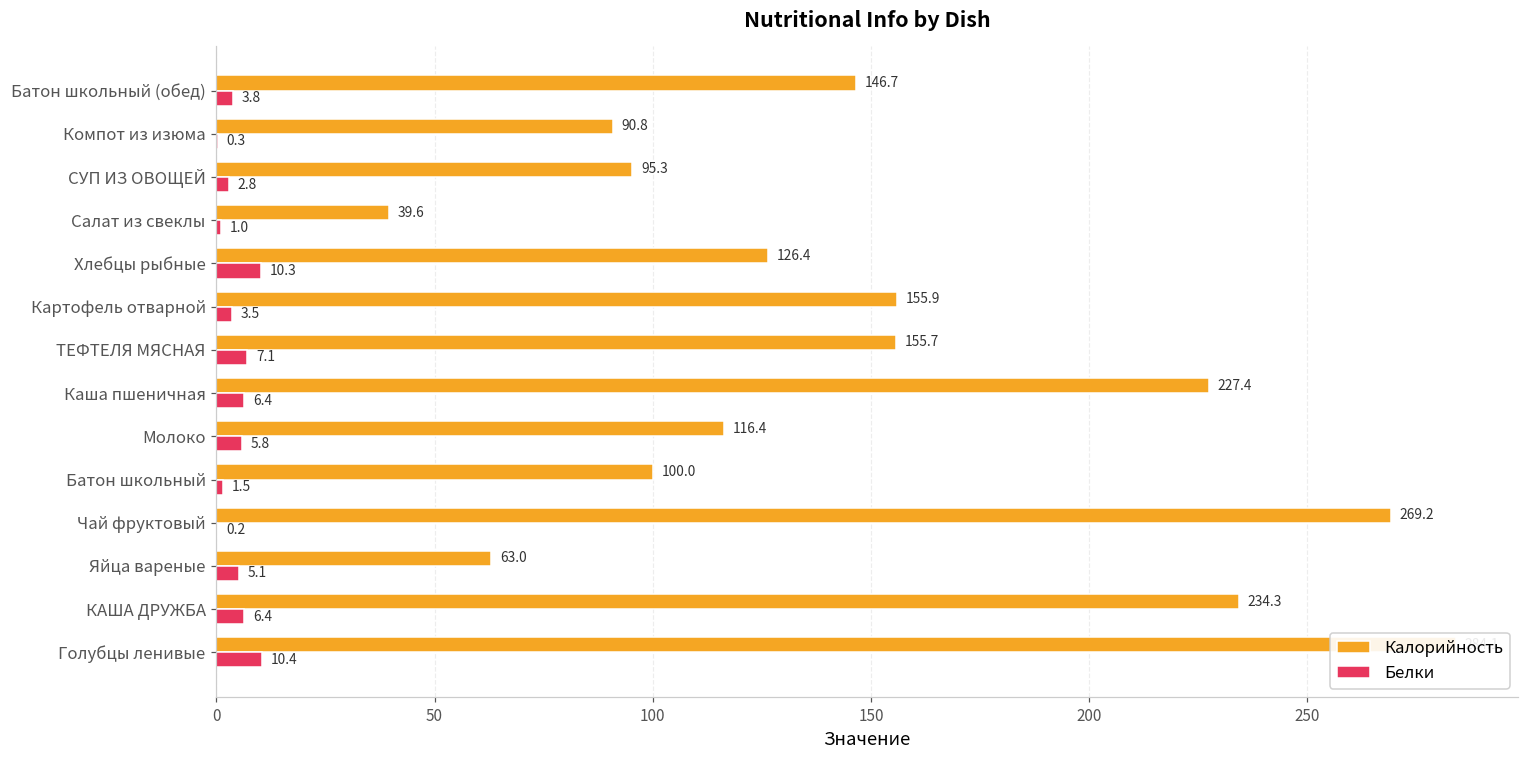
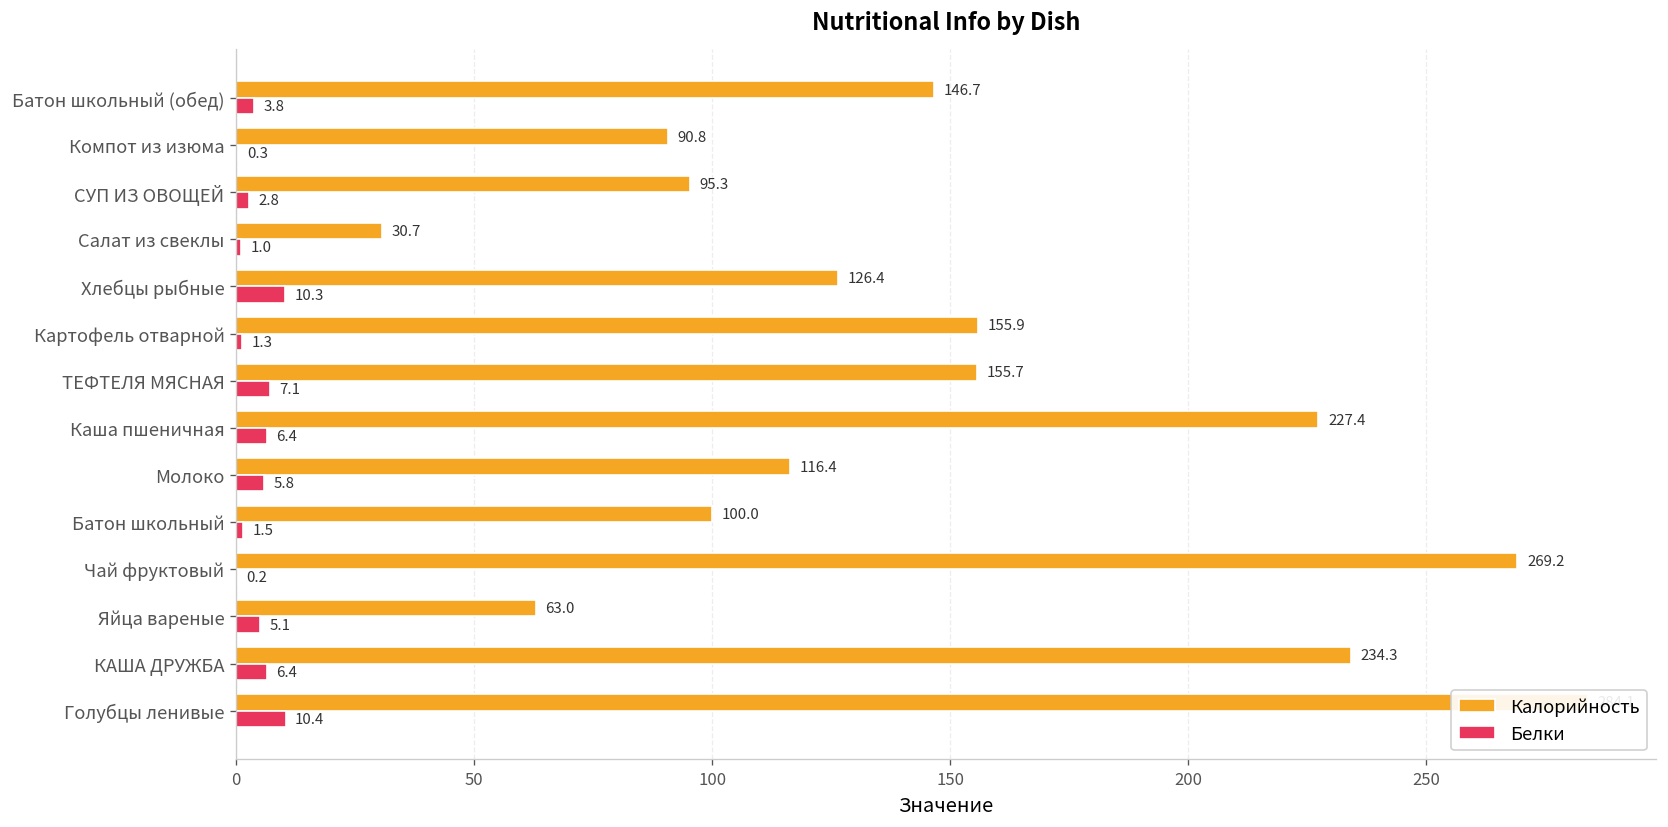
Калорийность, Салат из свеклы: 39.6 -> 30.7
Белки, Картофель отварной: 3.5 -> 1.3
